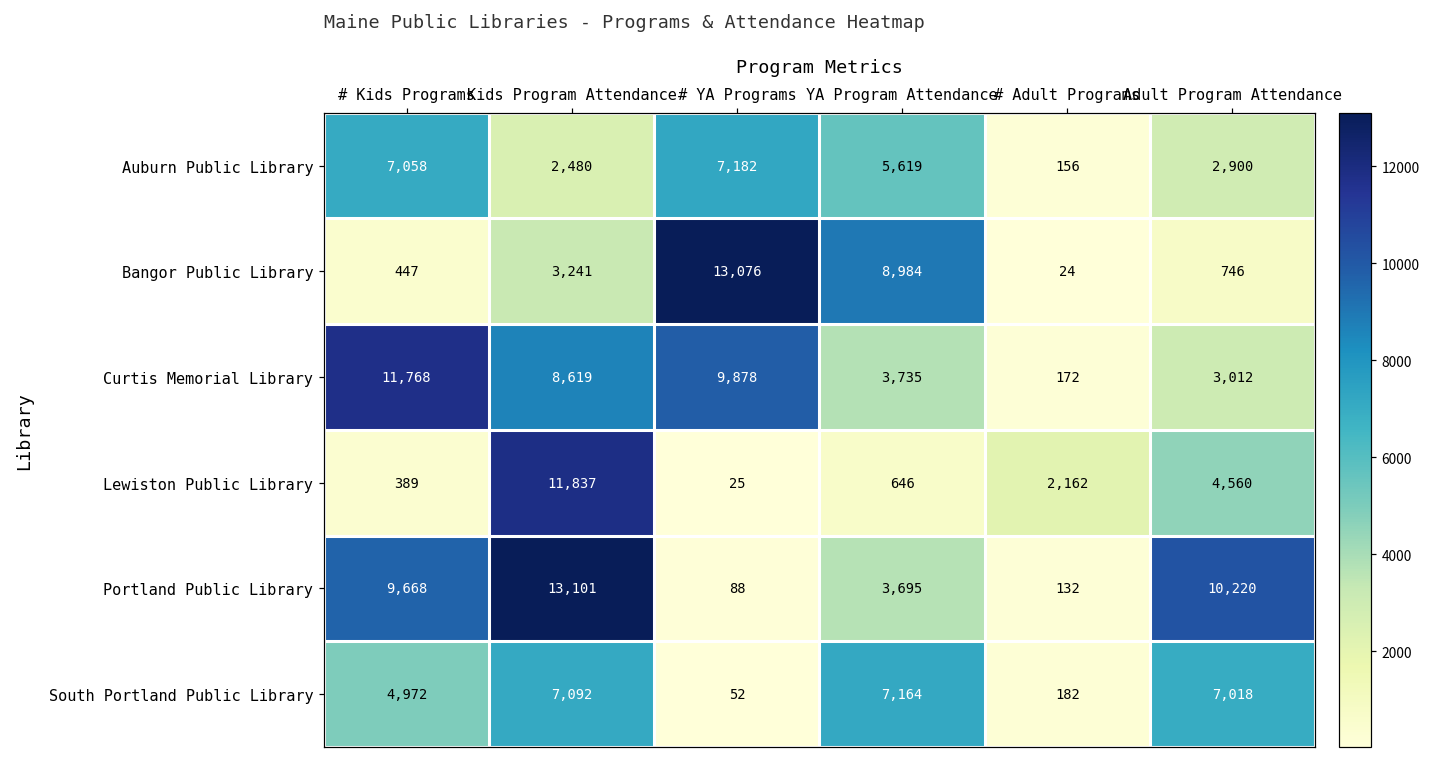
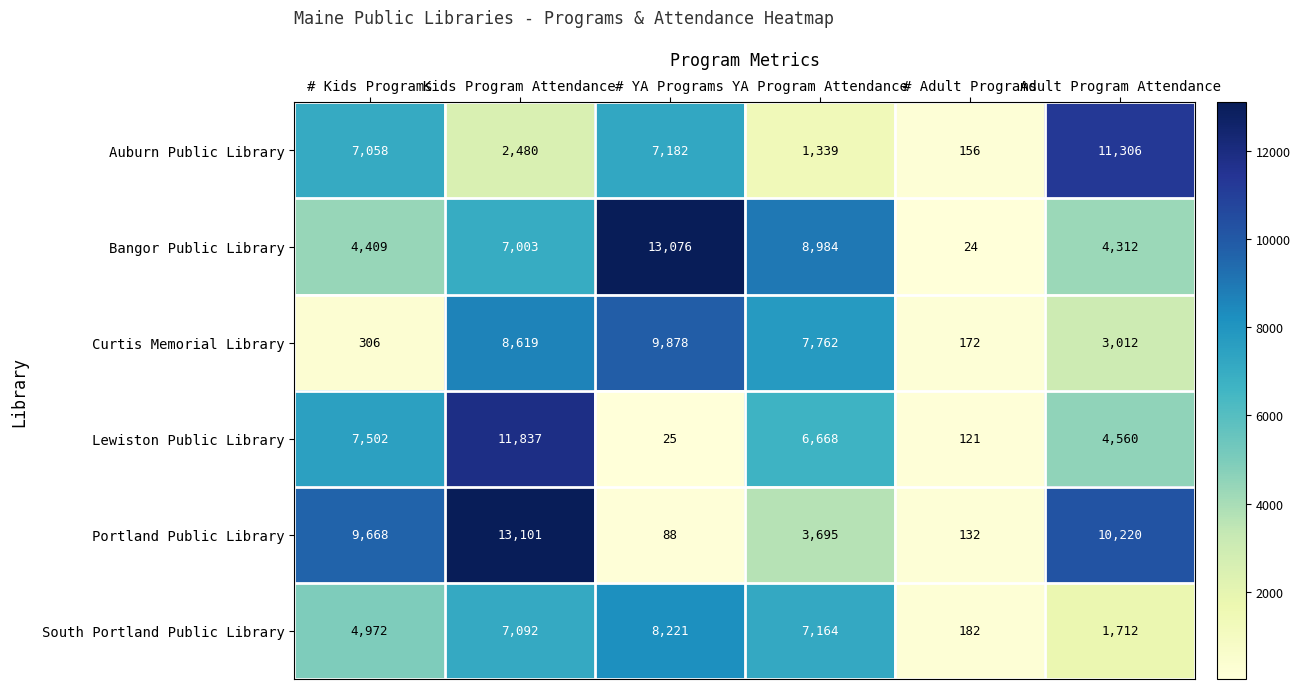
Auburn Public Library, YA Program Attendance: 5,619 -> 1,339
Auburn Public Library, Adult Program Attendance: 2,900 -> 11,306
Bangor Public Library, # Kids Programs: 447 -> 4,409
Bangor Public Library, Kids Program Attendance: 3,241 -> 7,003
Bangor Public Library, Adult Program Attendance: 746 -> 4,312
Curtis Memorial Library, # Kids Programs: 11,768 -> 306
Curtis Memorial Library, YA Program Attendance: 3,735 -> 7,762
Lewiston Public Library, # Kids Programs: 389 -> 7,502
Lewiston Public Library, YA Program Attendance: 646 -> 6,668
Lewiston Public Library, # Adult Programs: 2,162 -> 121
South Portland Public Library, # YA Programs: 52 -> 8,221
South Portland Public Library, Adult Program Attendance: 7,018 -> 1,712
